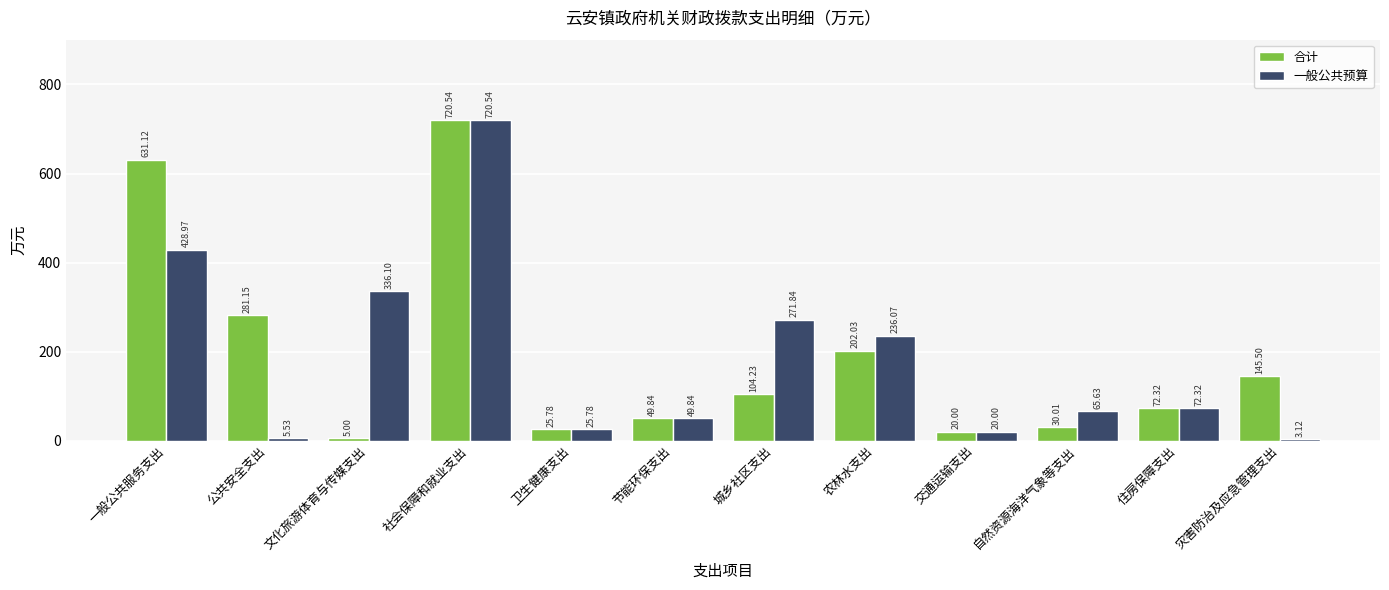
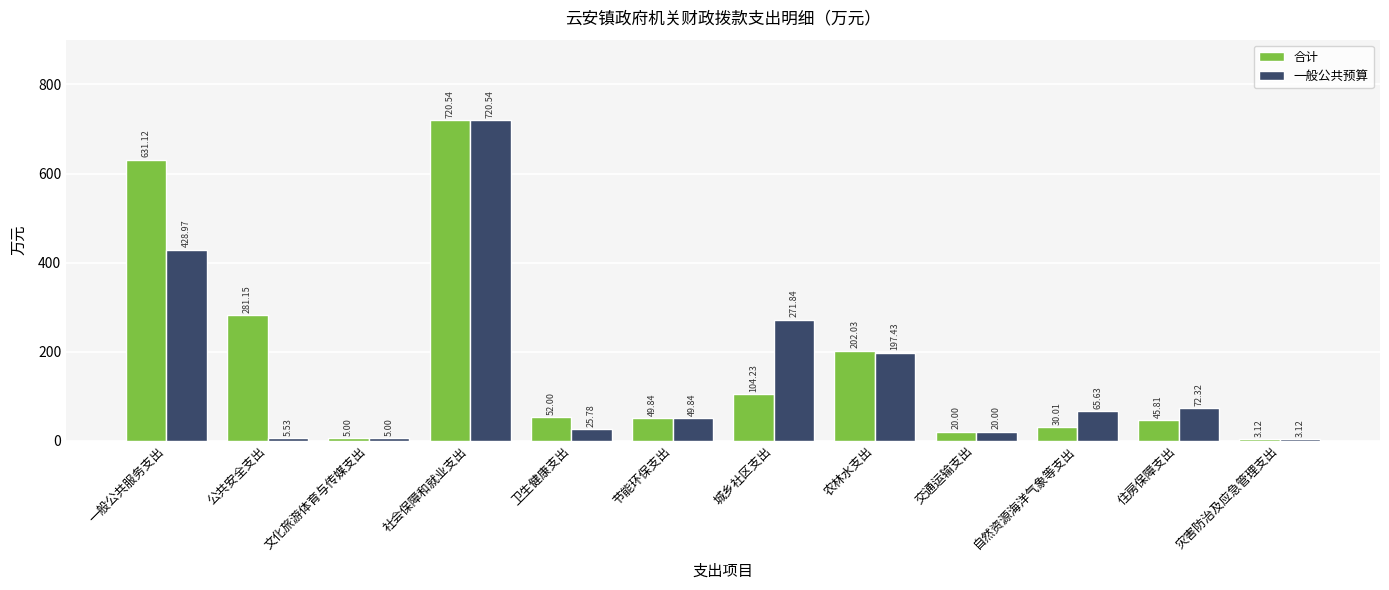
一般公共预算, 文化旅游体育与传媒支出: 336.10 -> 5.00
合计, 卫生健康支出: 25.78 -> 52.00
一般公共预算, 农林水支出: 236.07 -> 197.43
合计, 住房保障支出: 72.32 -> 45.81
合计, 灾害防治及应急管理支出: 145.50 -> 3.12
